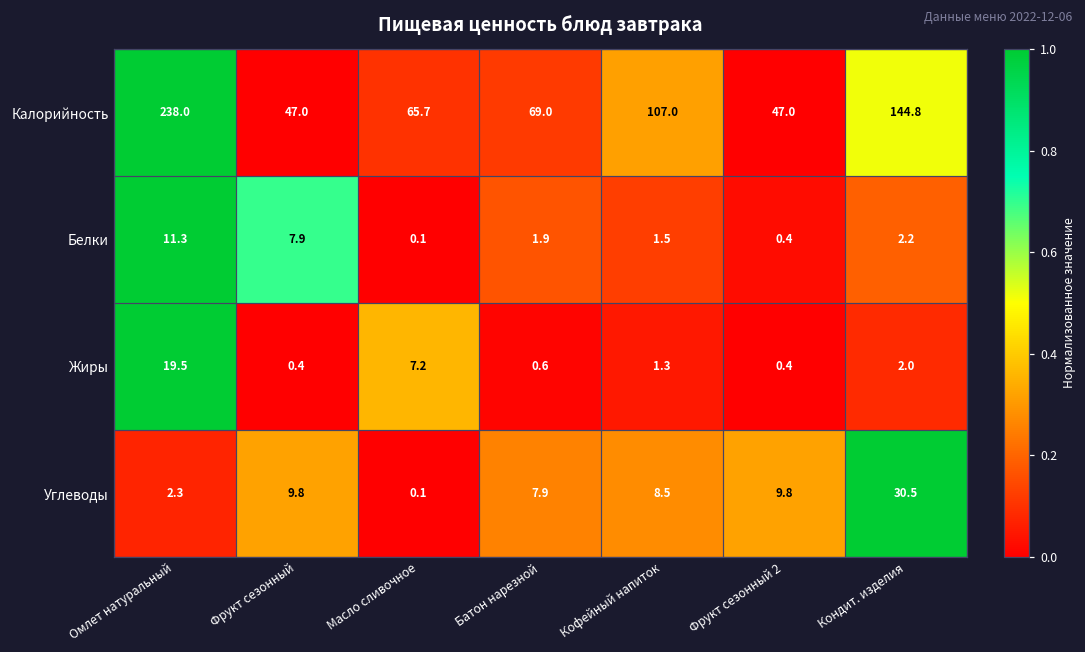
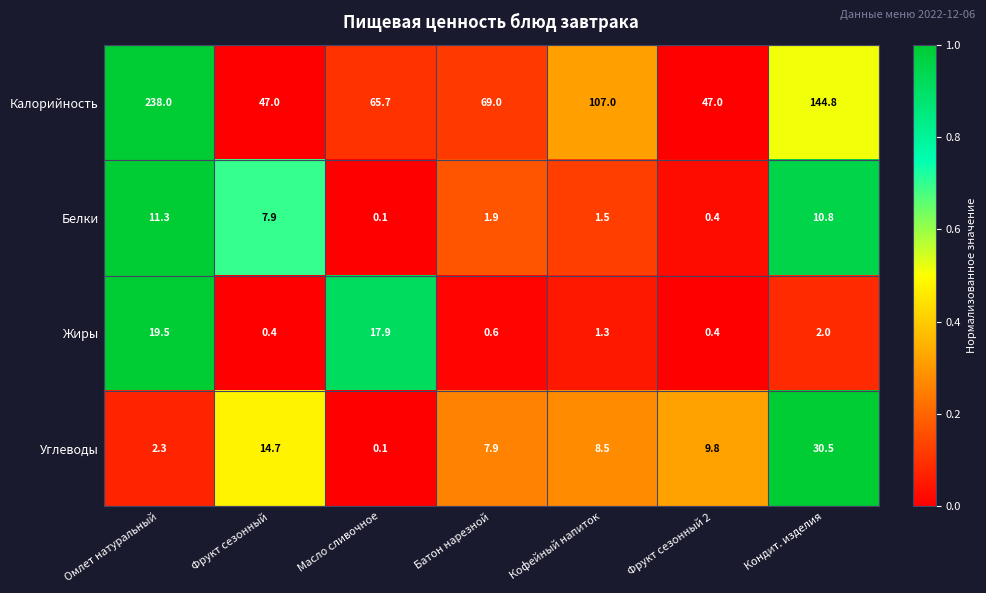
Белки, Кондит. изделия: 2.2 -> 10.8
Жиры, Масло сливочное: 7.2 -> 17.9
Углеводы, Фрукт сезонный: 9.8 -> 14.7
